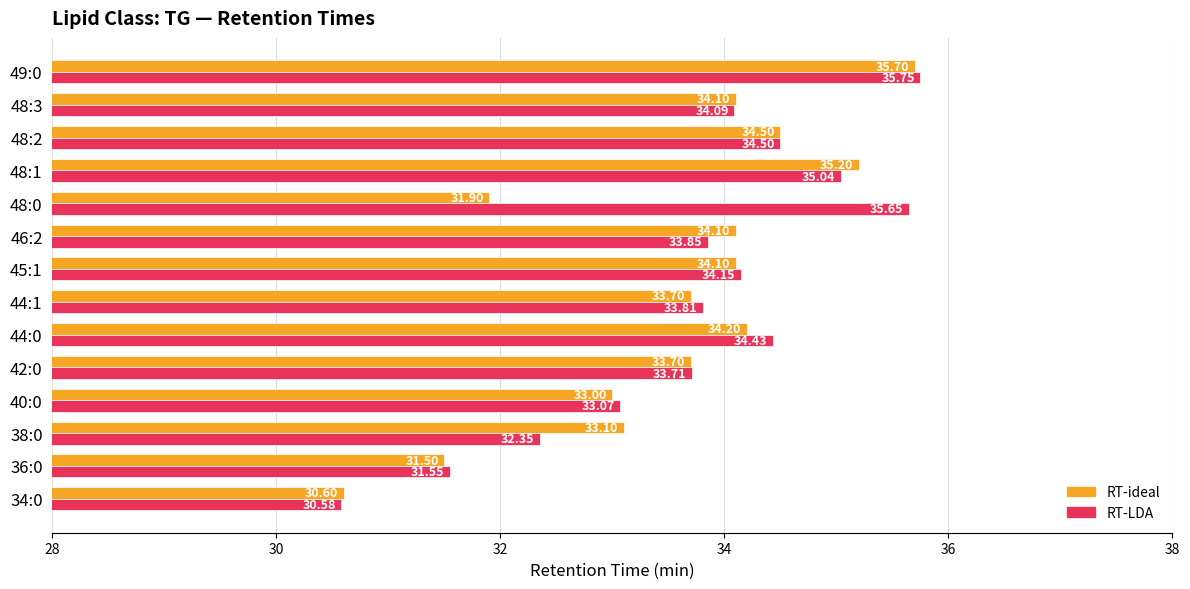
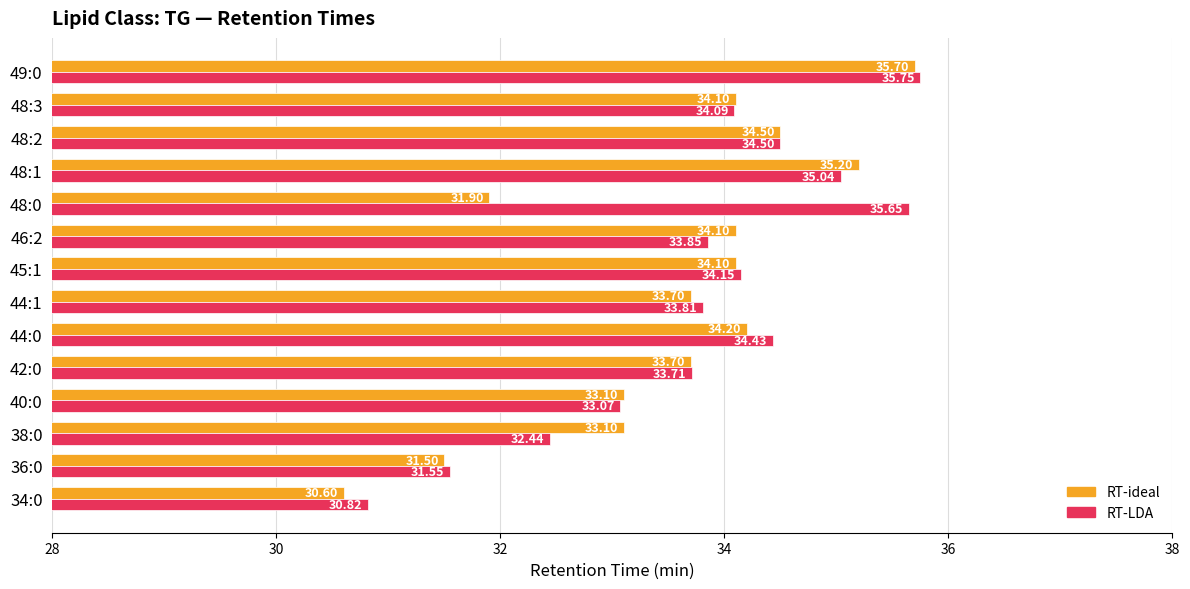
RT-ideal, 40:0: 33.00 -> 33.10
RT-LDA, 38:0: 32.35 -> 32.44
RT-LDA, 34:0: 30.58 -> 30.82
